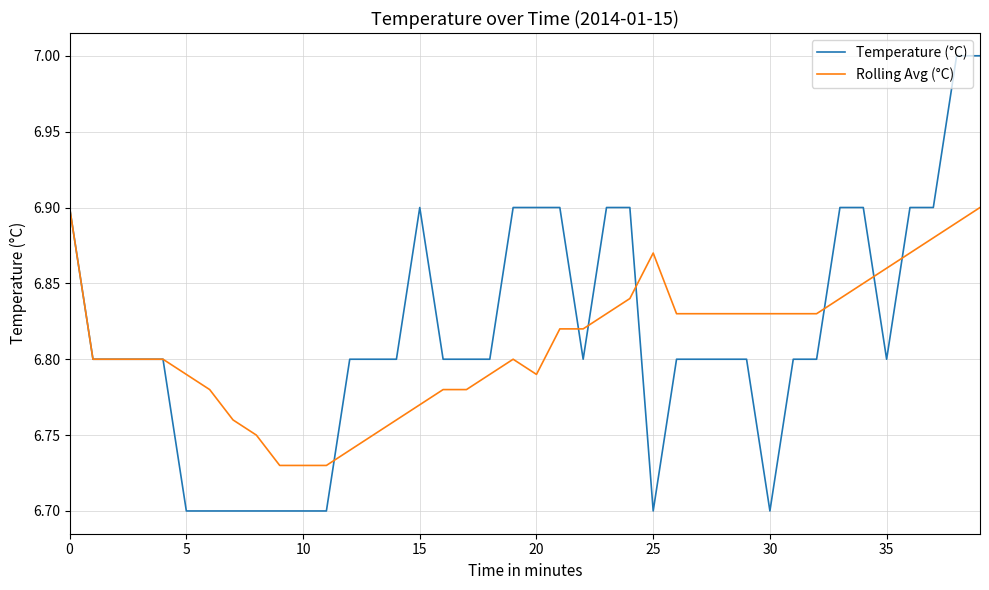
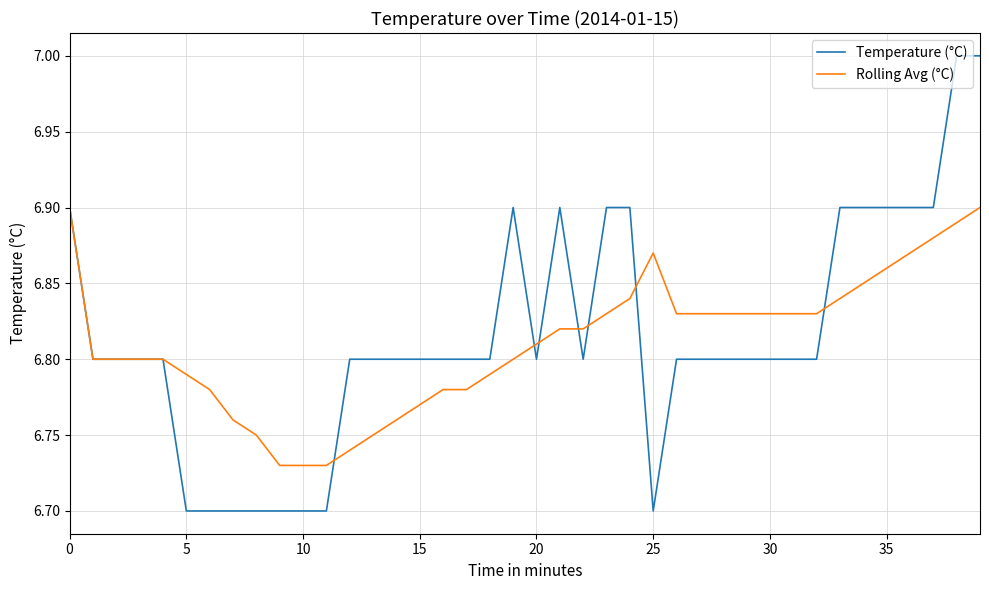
Temperature (°C), 15: 6.9 -> 6.8
Temperature (°C), 20: 6.9 -> 6.8
Rolling Avg (°C), 20: 6.79 -> 6.81
Temperature (°C), 30: 6.7 -> 6.8
Temperature (°C), 35: 6.8 -> 6.9
